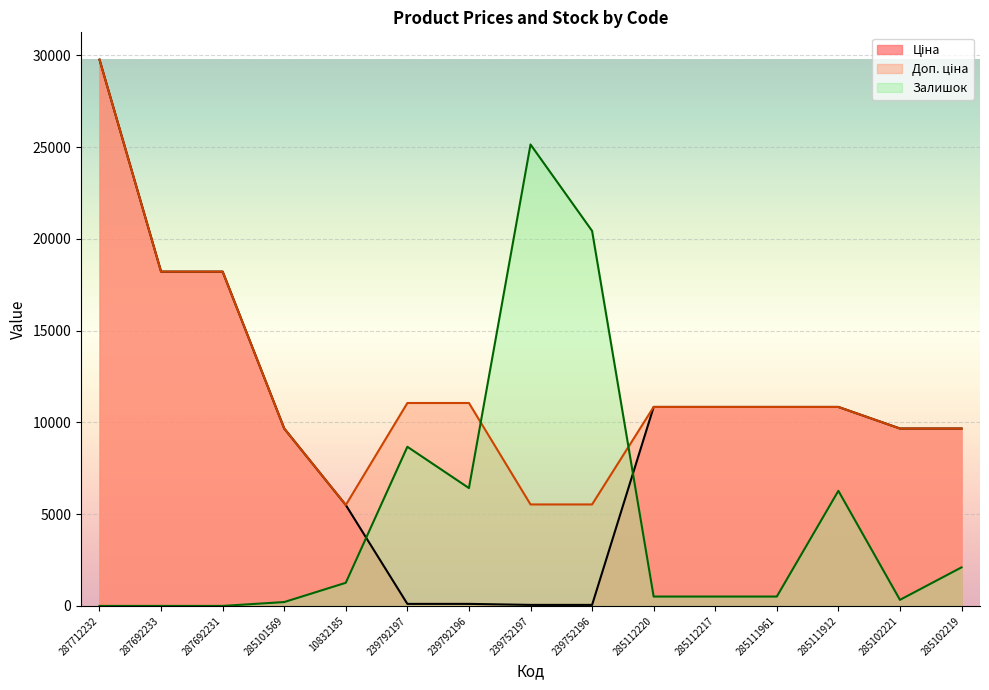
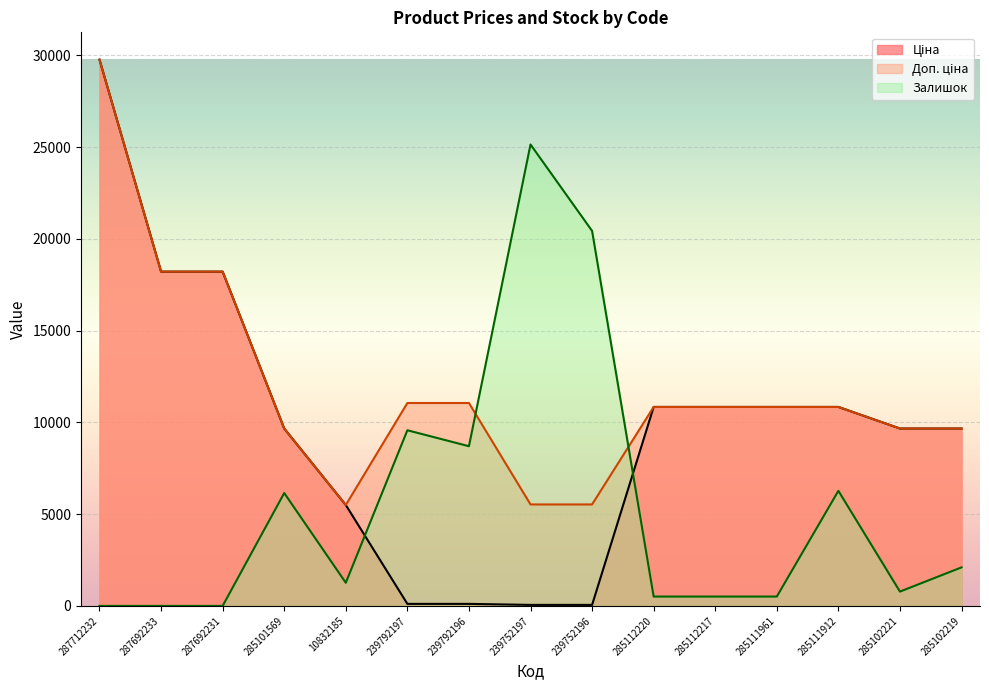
Залишок, 285101569: 200 -> 6200
Залишок, 239792197: 8700 -> 9600
Залишок, 239792196: 6400 -> 8700
Залишок, 285102221: 300 -> 800
